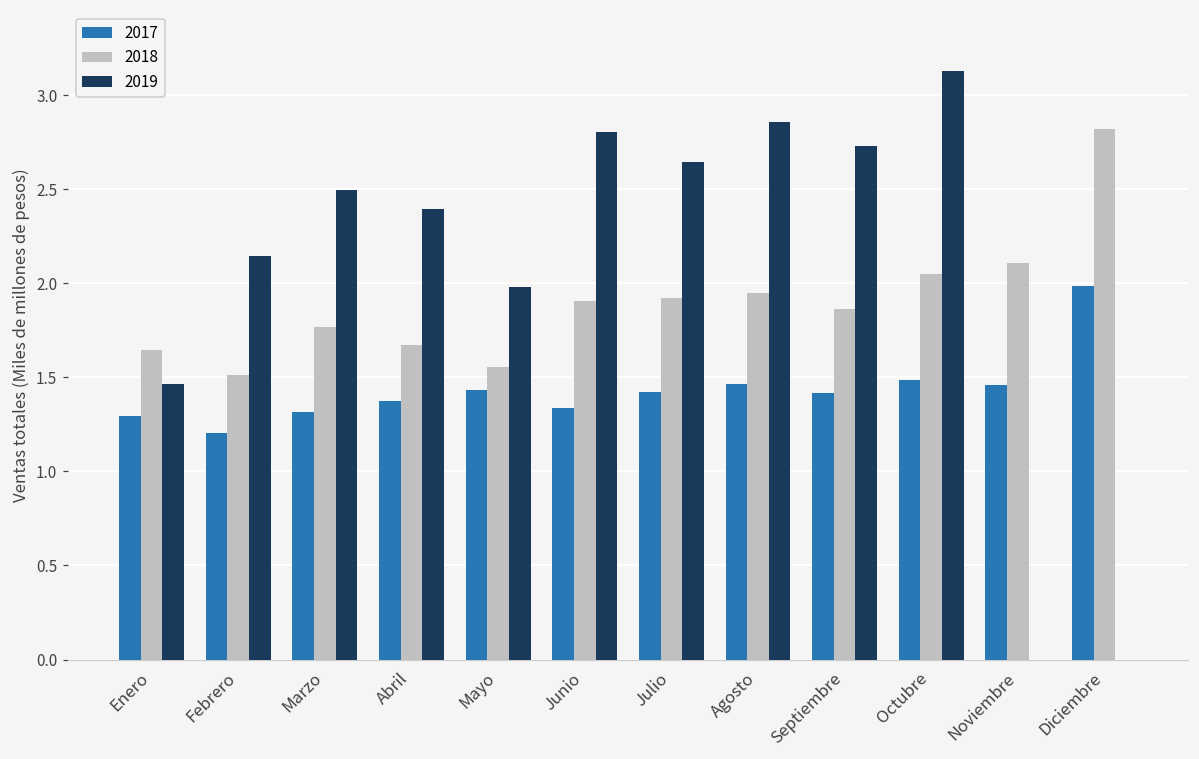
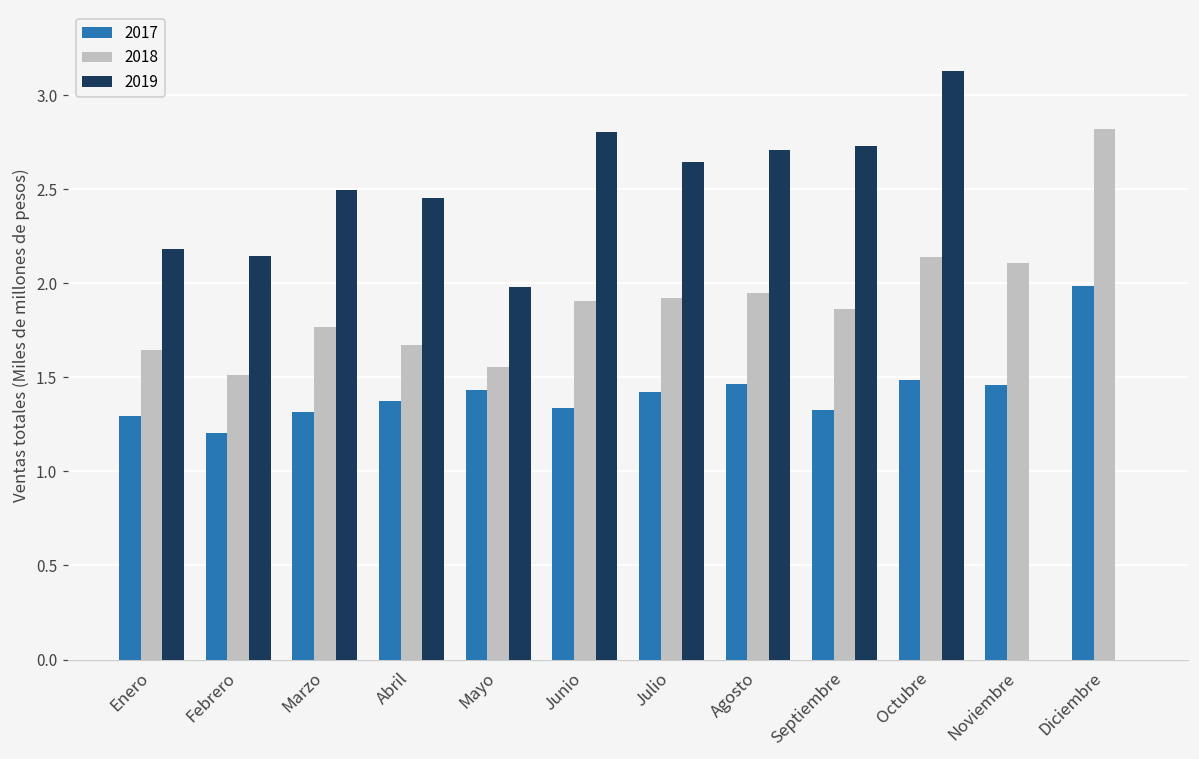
2019, Enero: 1.46 -> 2.18
2019, Abril: 2.39 -> 2.46
2019, Agosto: 2.86 -> 2.71
2017, Septiembre: 1.42 -> 1.33
2018, Octubre: 2.05 -> 2.14
